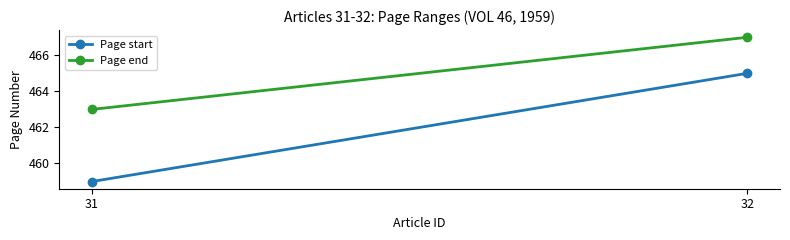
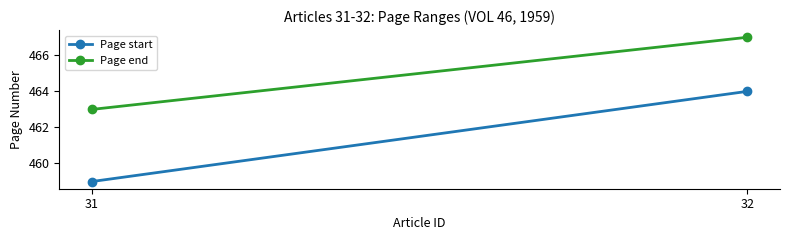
Page start, 32: 465 -> 464
